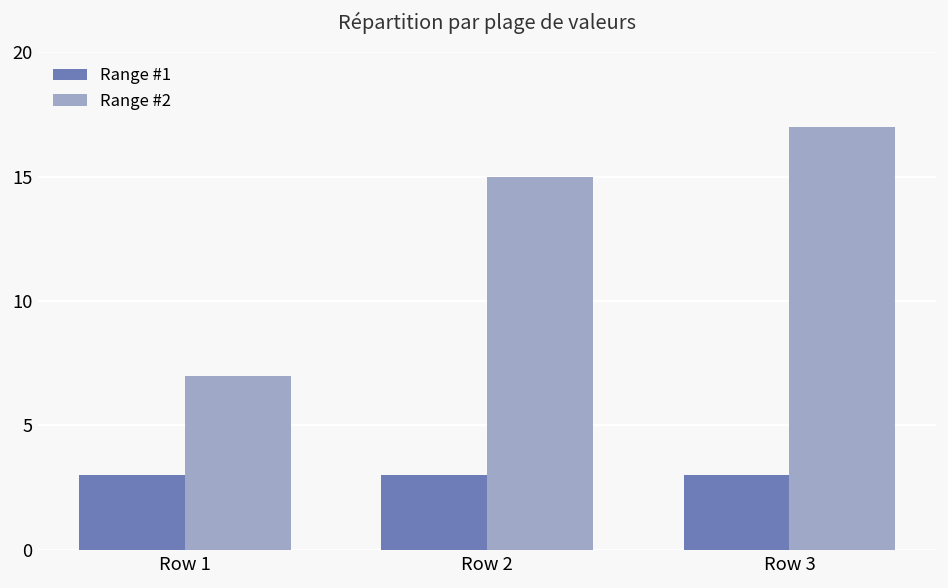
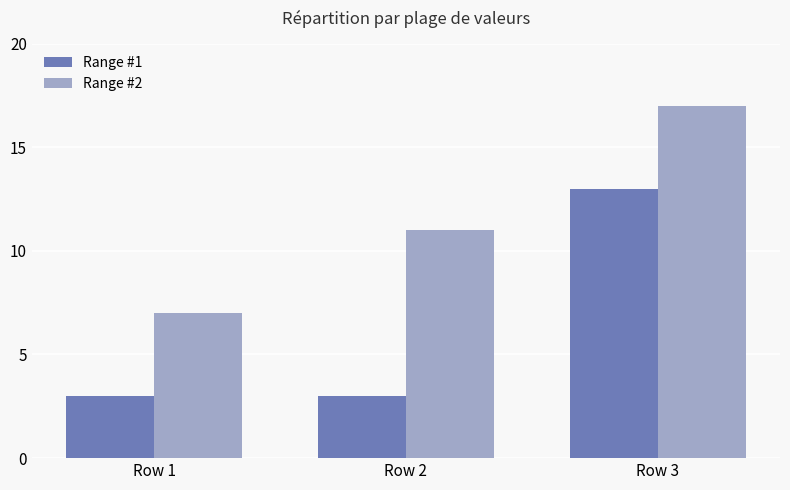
Range #2, Row 2: 15 -> 11
Range #1, Row 3: 3 -> 13
